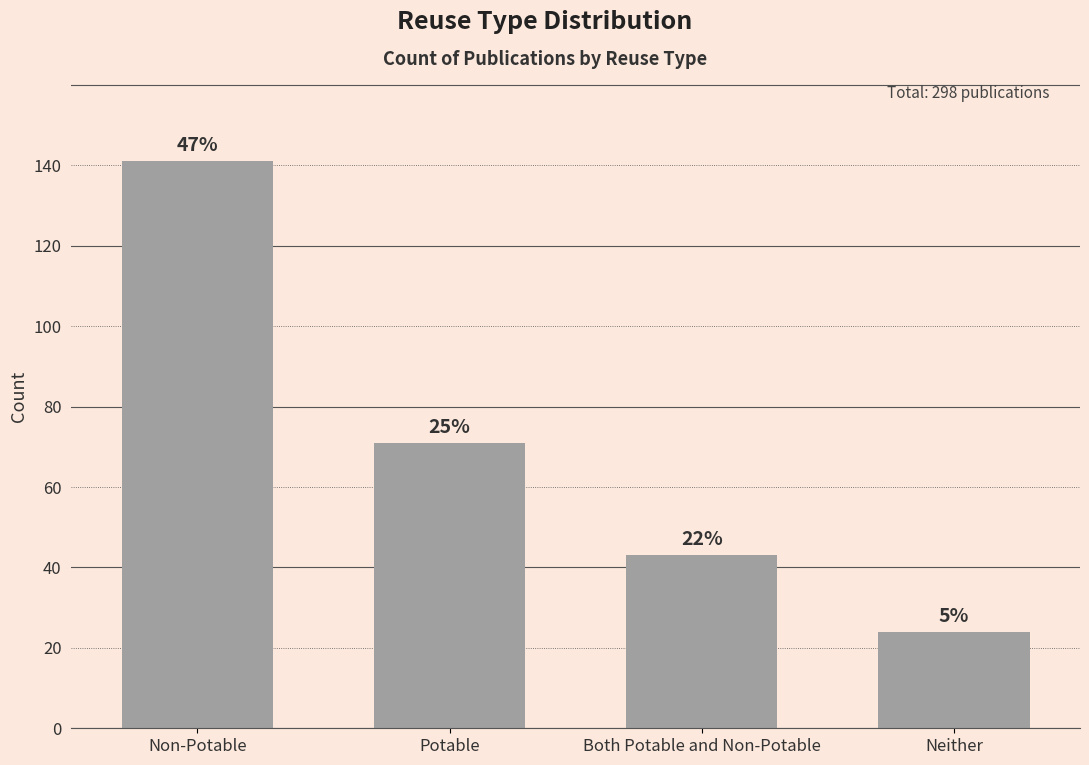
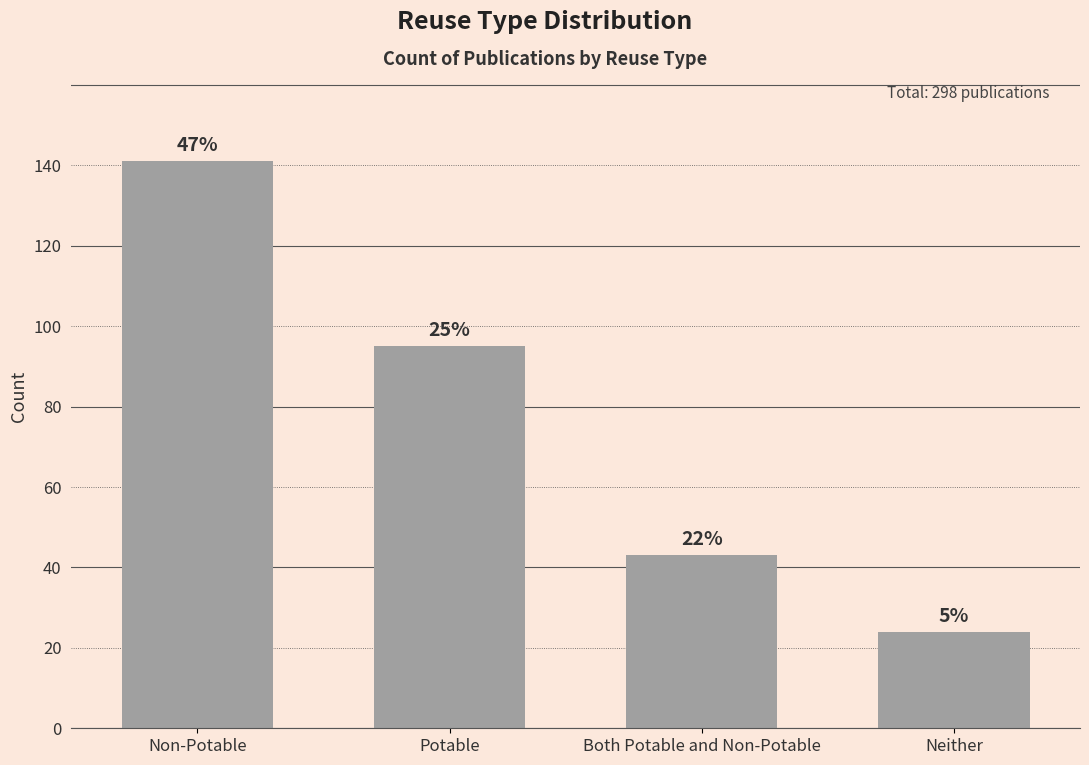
Potable: 71 -> 95
